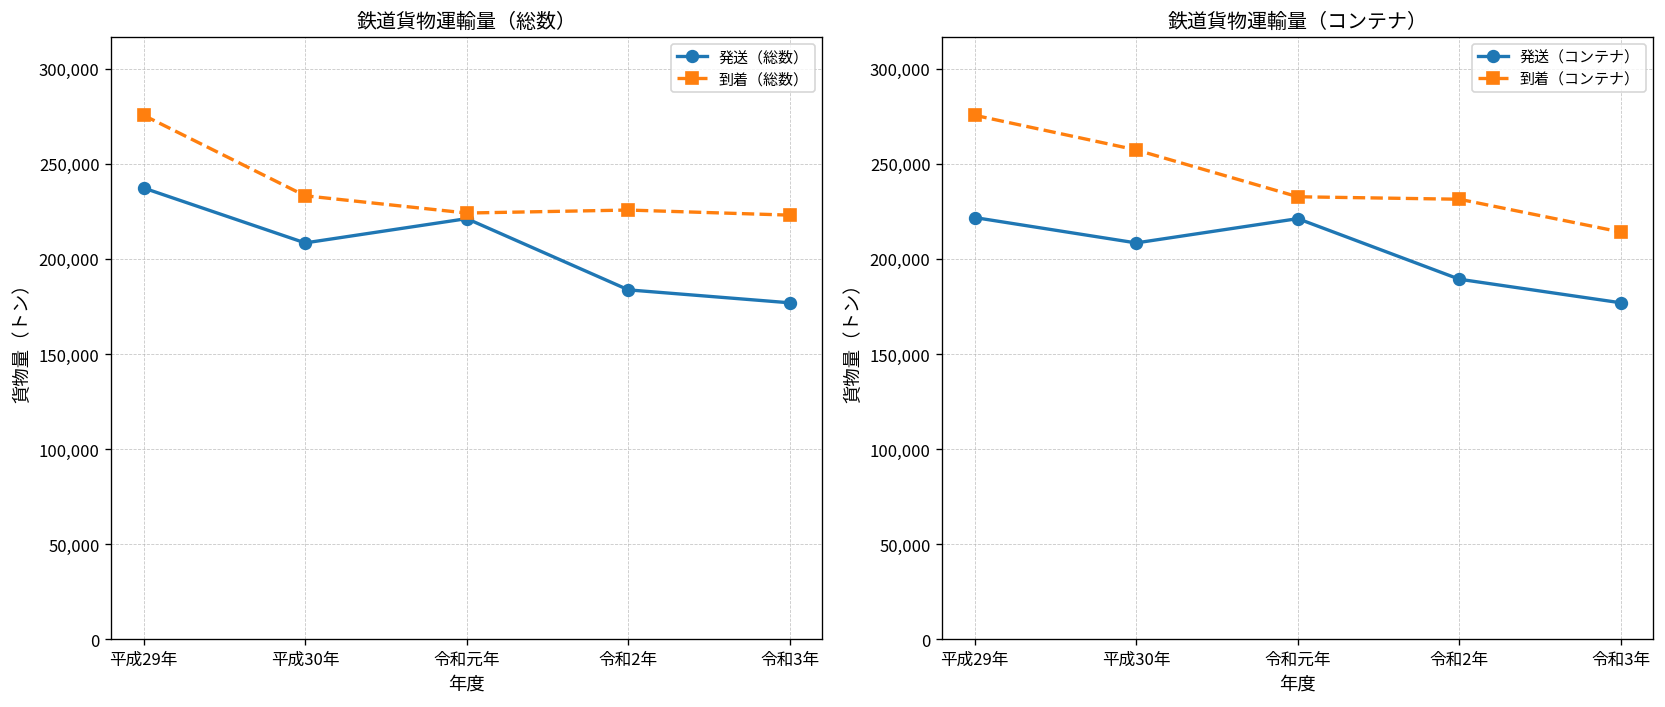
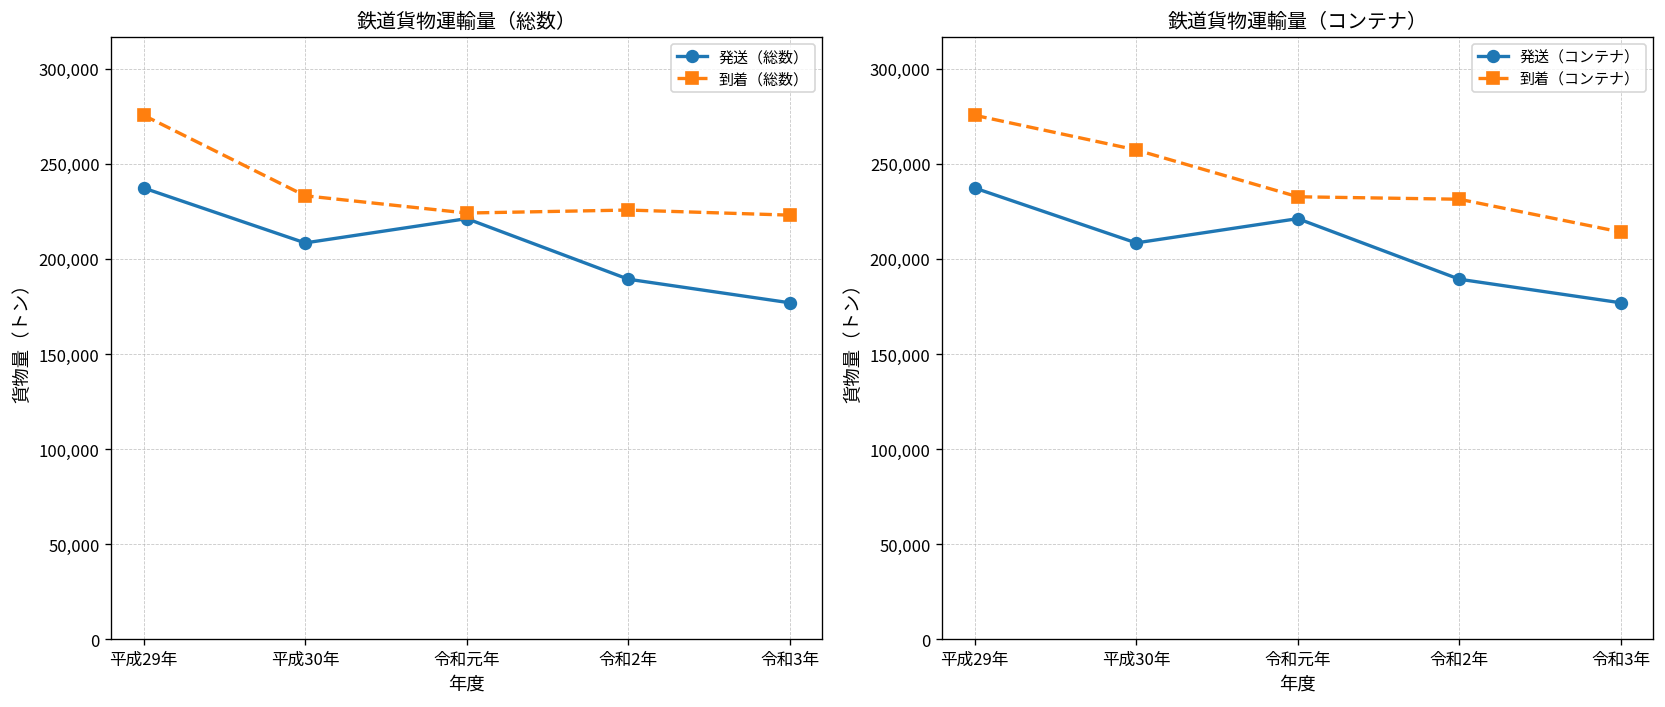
鉄道貨物運輸量（総数）, 発送（総数）, 令和2年: 184,000 -> 189,000
鉄道貨物運輸量（コンテナ）, 発送（コンテナ）, 平成29年: 222,000 -> 237,000
